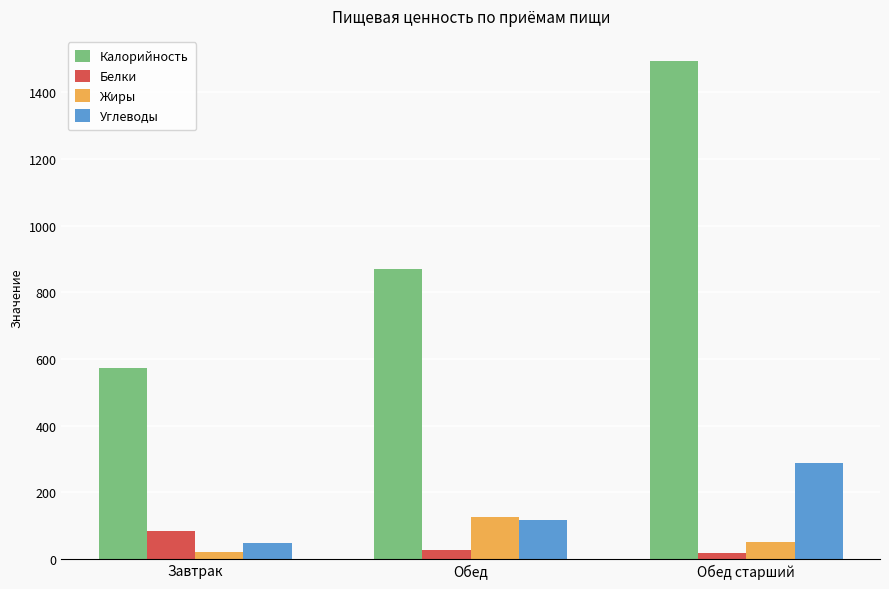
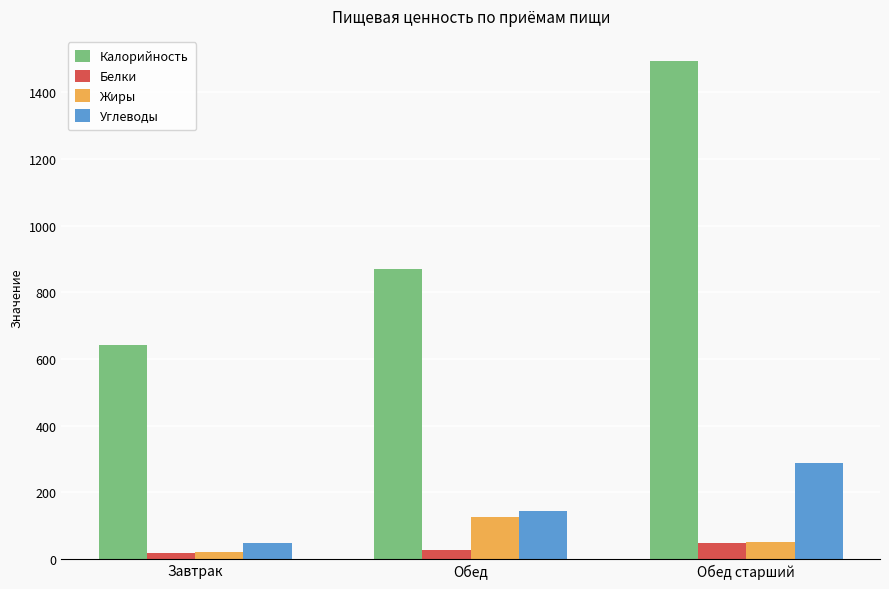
Калорийность, Завтрак: 570 -> 640
Белки, Завтрак: 80 -> 20
Углеводы, Обед: 120 -> 140
Белки, Обед старший: 20 -> 50
